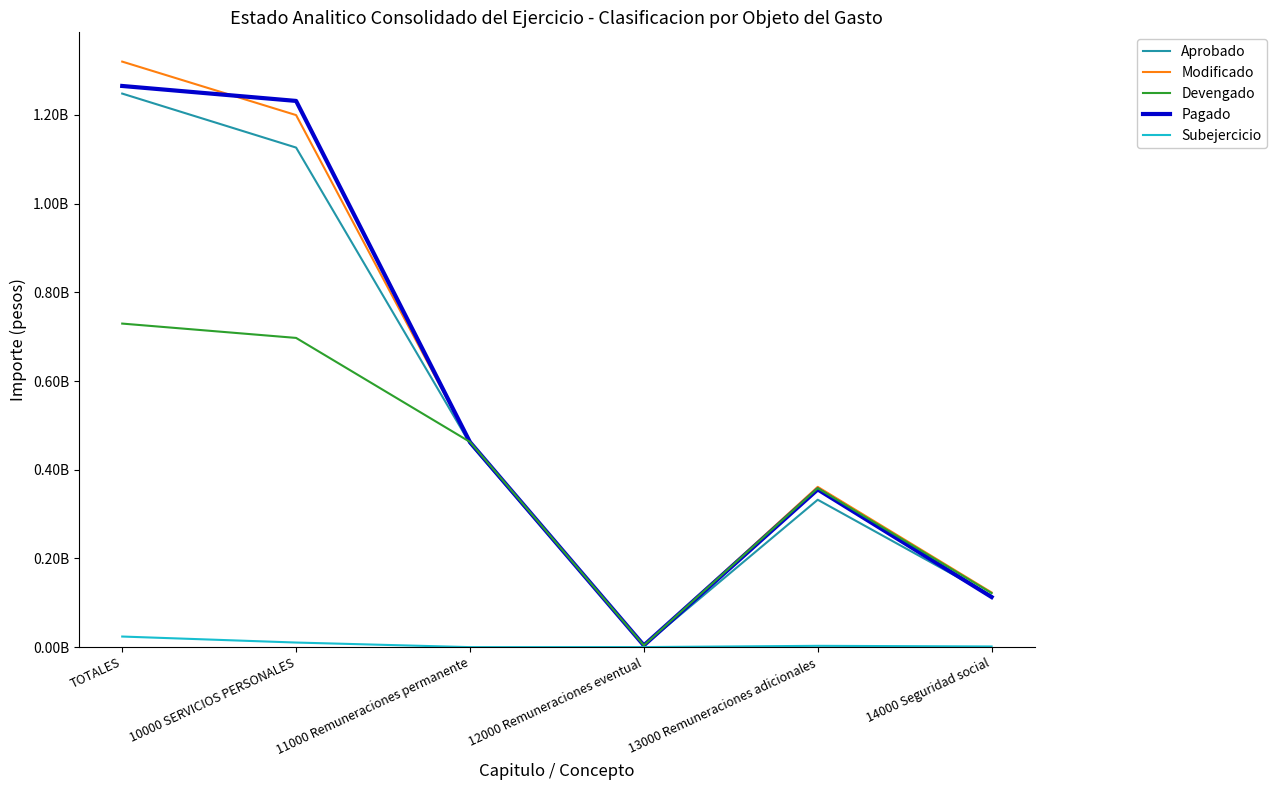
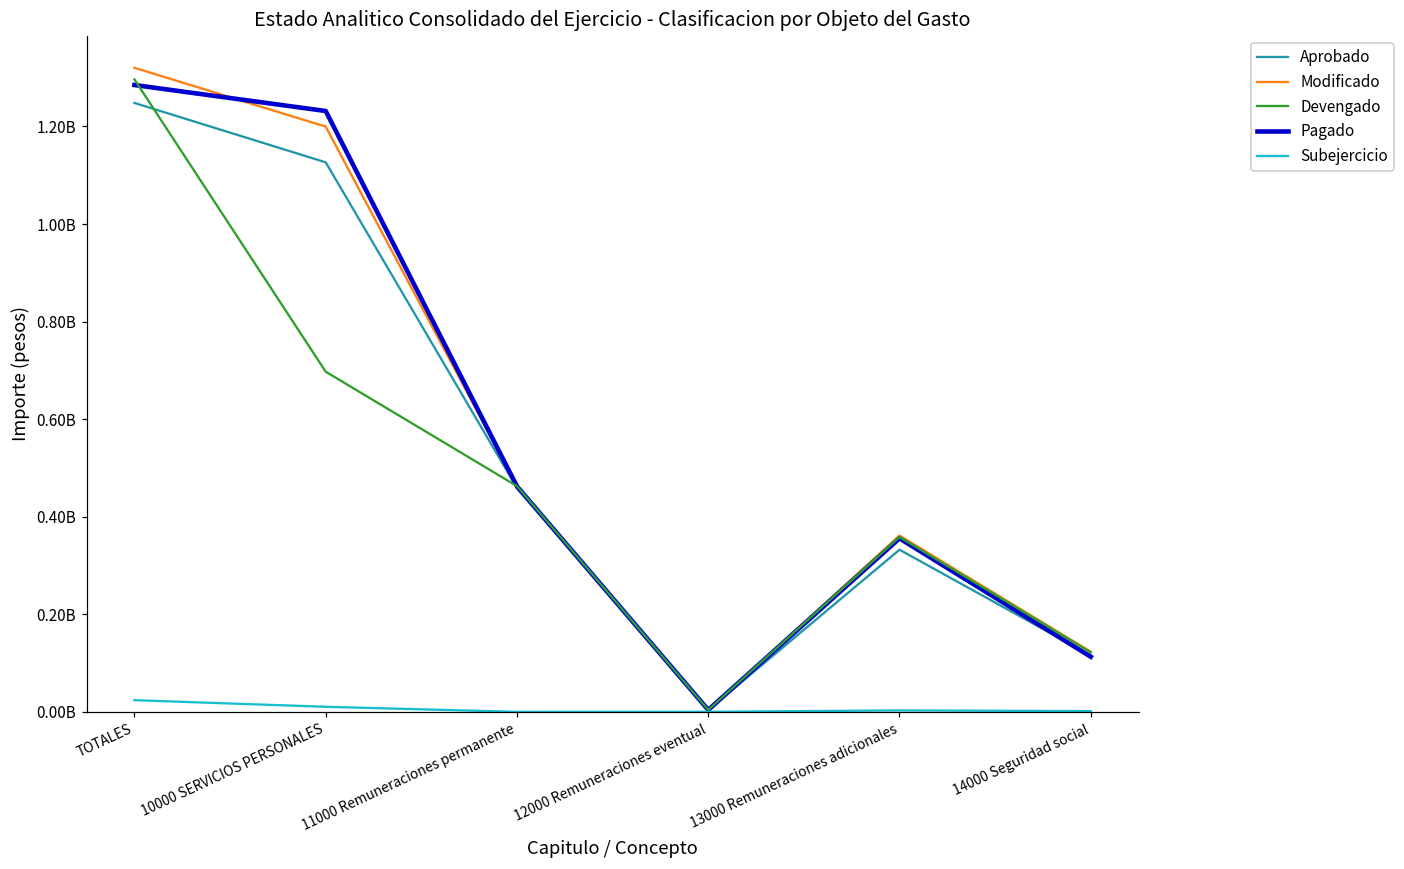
Devengado, TOTALES: 730000000 -> 1300000000
Pagado, TOTALES: 1270000000 -> 1290000000
